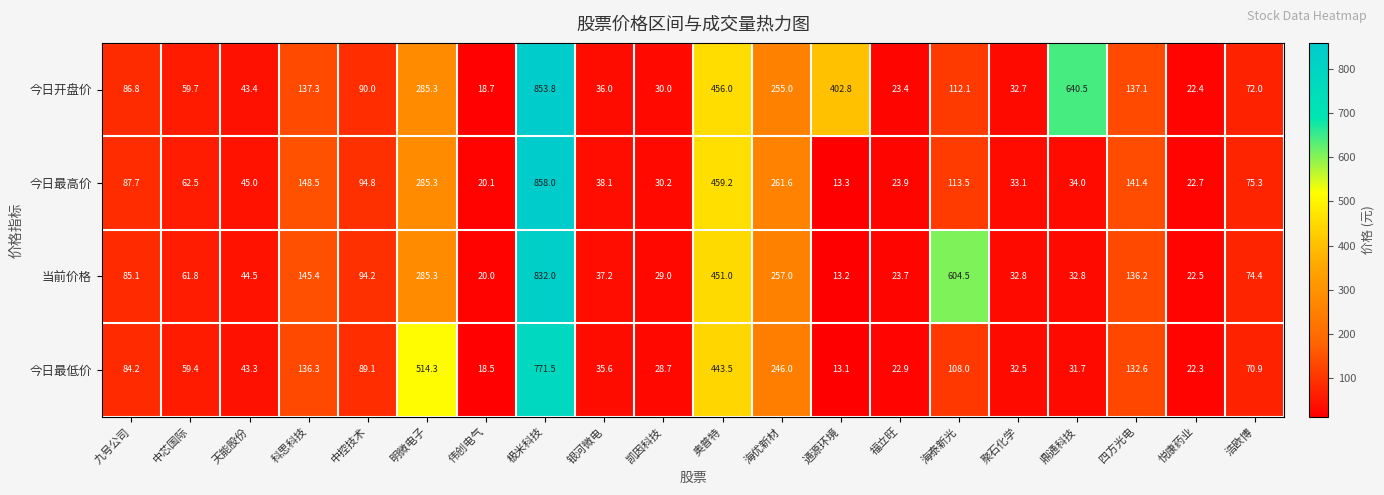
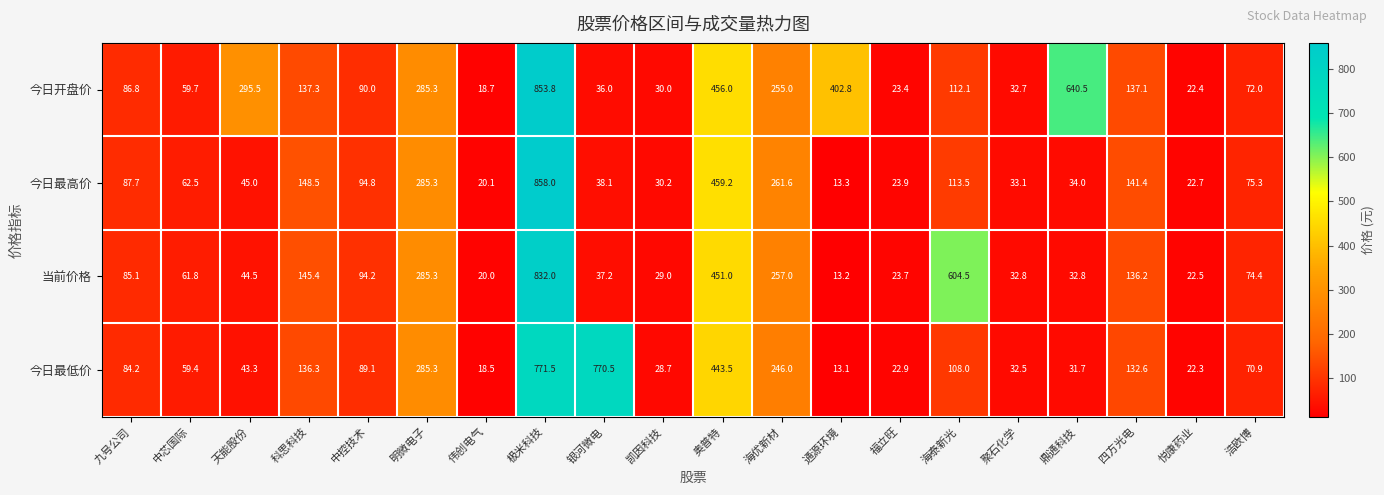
今日开盘价, 天能股份: 43.4 -> 295.5
今日最低价, 明微电子: 514.3 -> 285.3
今日最低价, 银河微电: 35.6 -> 770.5
